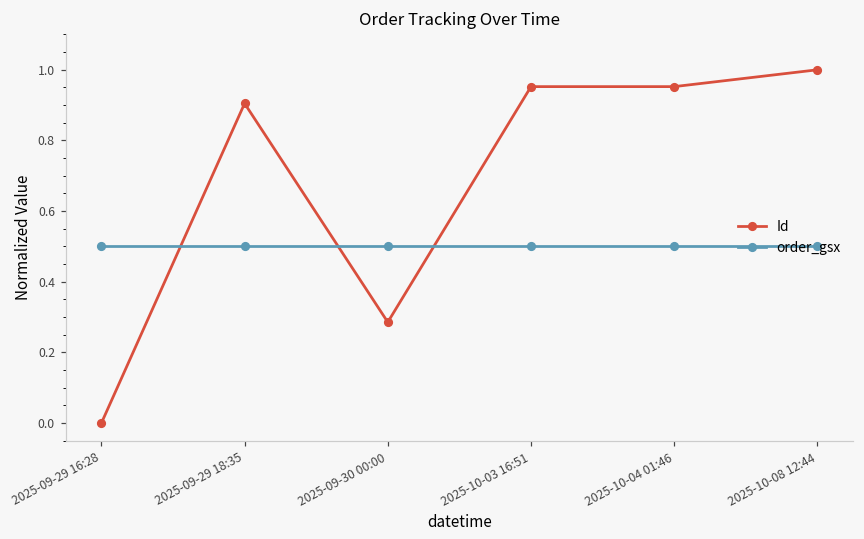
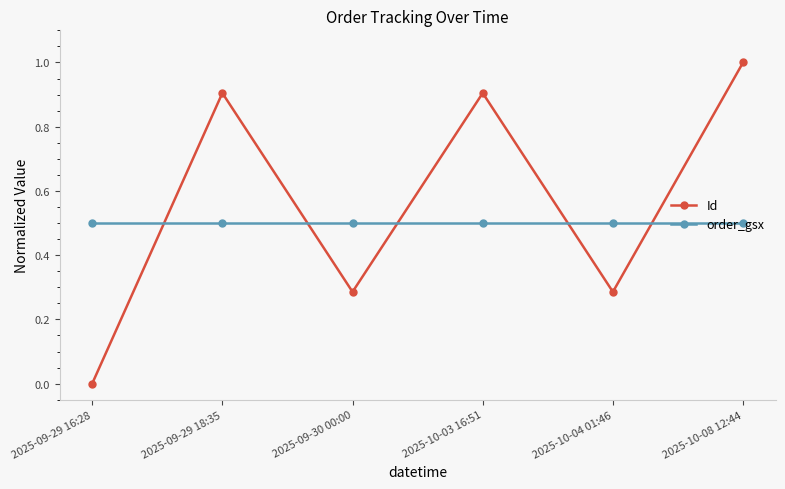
Id, 2025-10-03 16:51: 0.95 -> 0.90
Id, 2025-10-04 01:46: 0.95 -> 0.29
